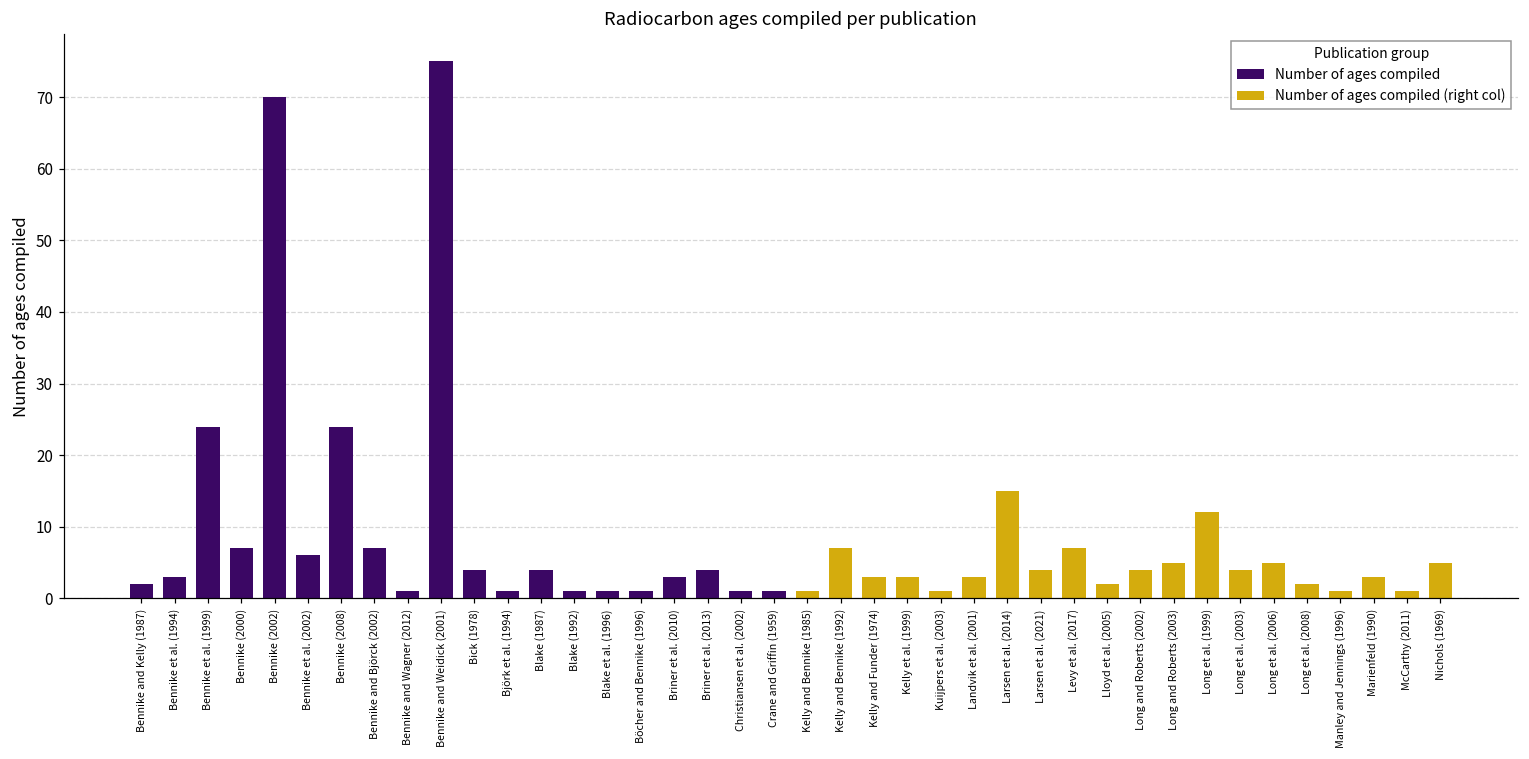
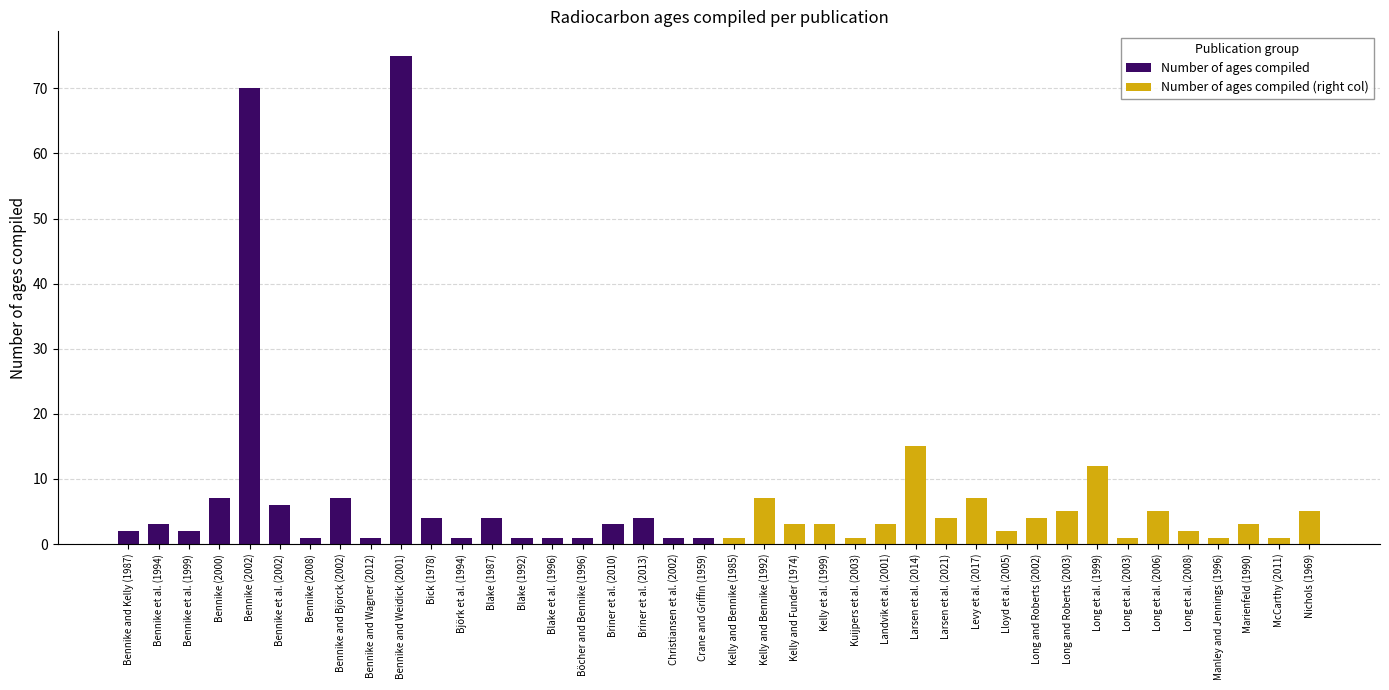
Number of ages compiled, Bennike et al. (1999): 24 -> 2
Number of ages compiled, Bennike (2008): 24 -> 1
Number of ages compiled (right col), Long et al. (2003): 4 -> 1
